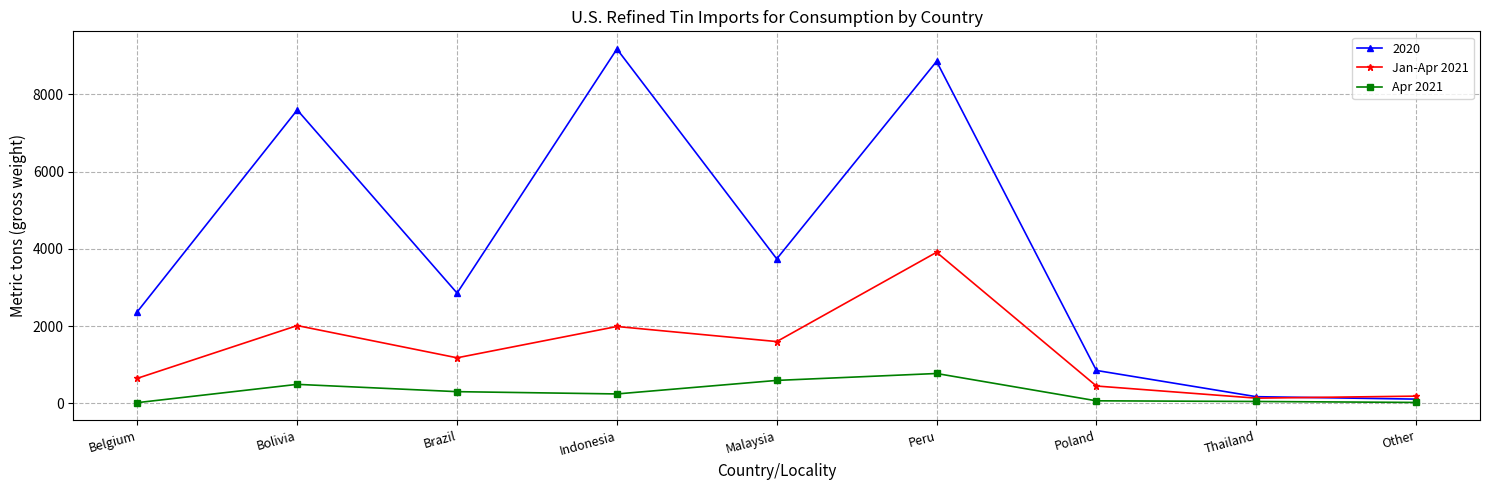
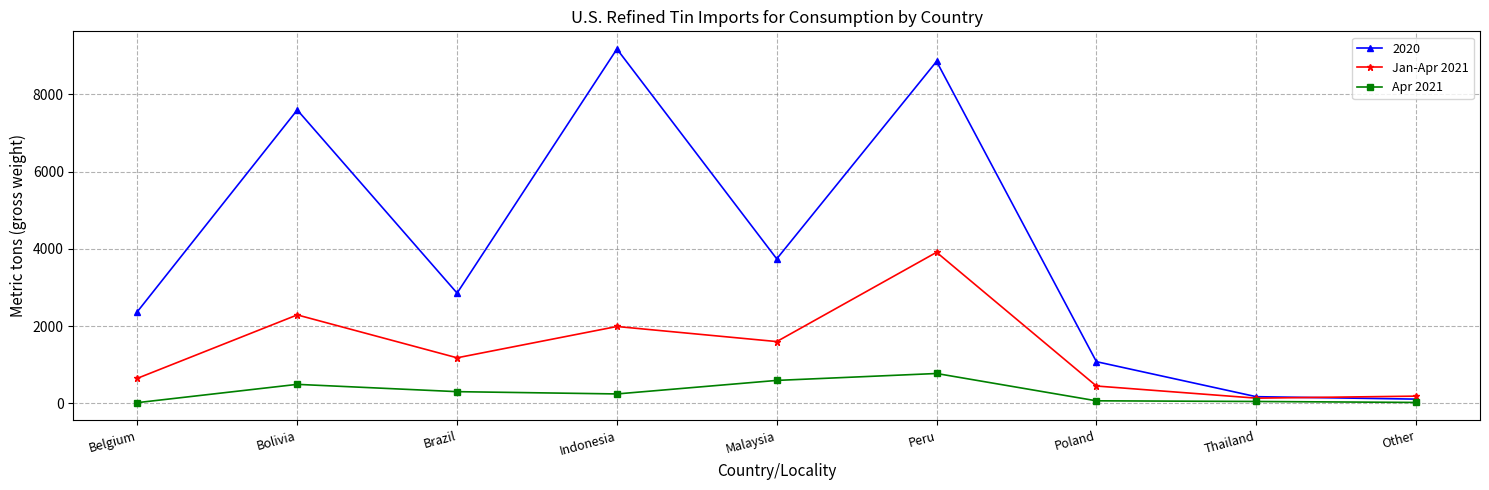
Jan-Apr 2021, Bolivia: 2000 -> 2300
2020, Poland: 900 -> 1100
